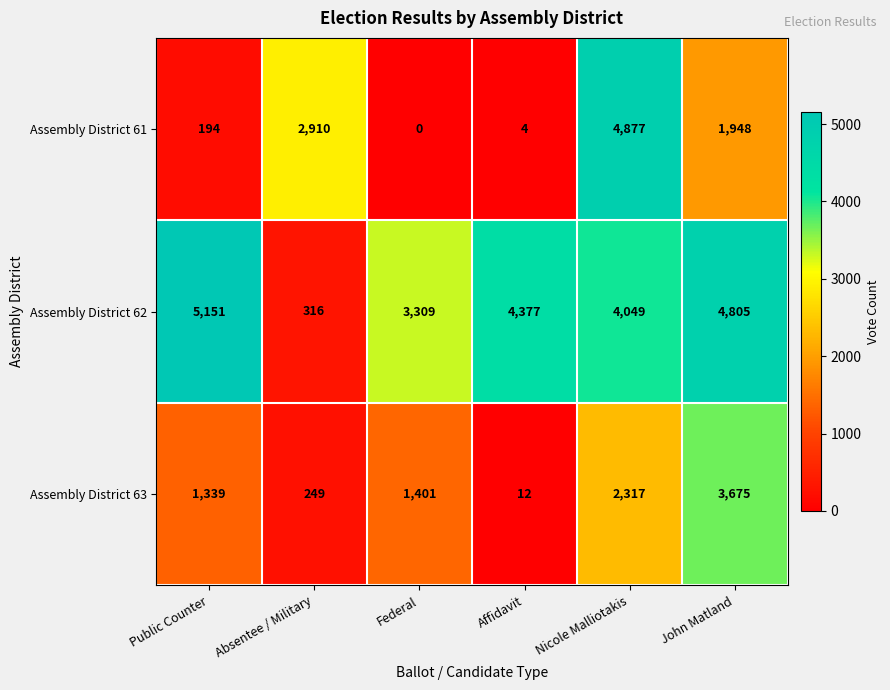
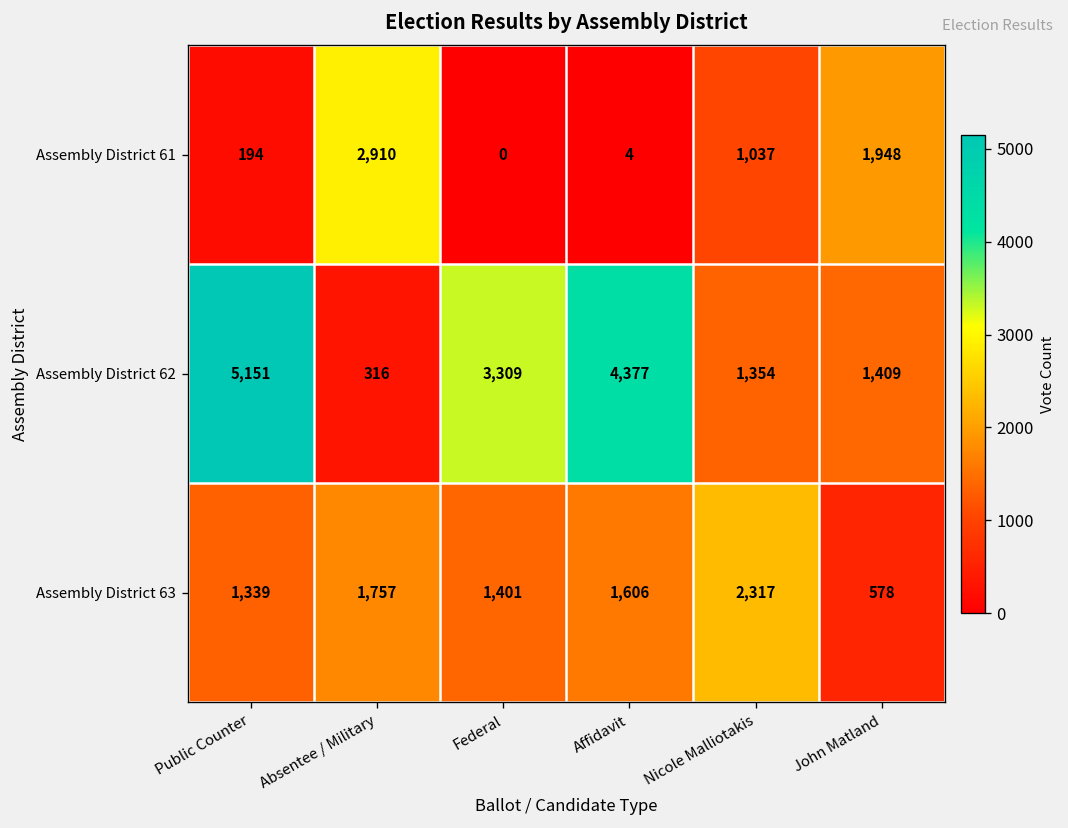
Assembly District 61, Nicole Malliotakis: 4,877 -> 1,037
Assembly District 62, Nicole Malliotakis: 4,049 -> 1,354
Assembly District 62, John Matland: 4,805 -> 1,409
Assembly District 63, Absentee / Military: 249 -> 1,757
Assembly District 63, Affidavit: 12 -> 1,606
Assembly District 63, John Matland: 3,675 -> 578
